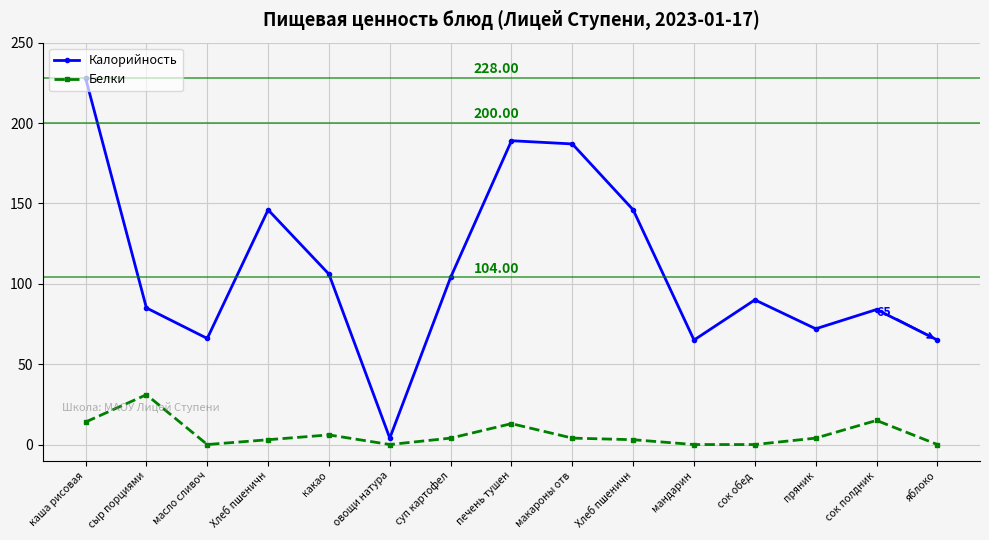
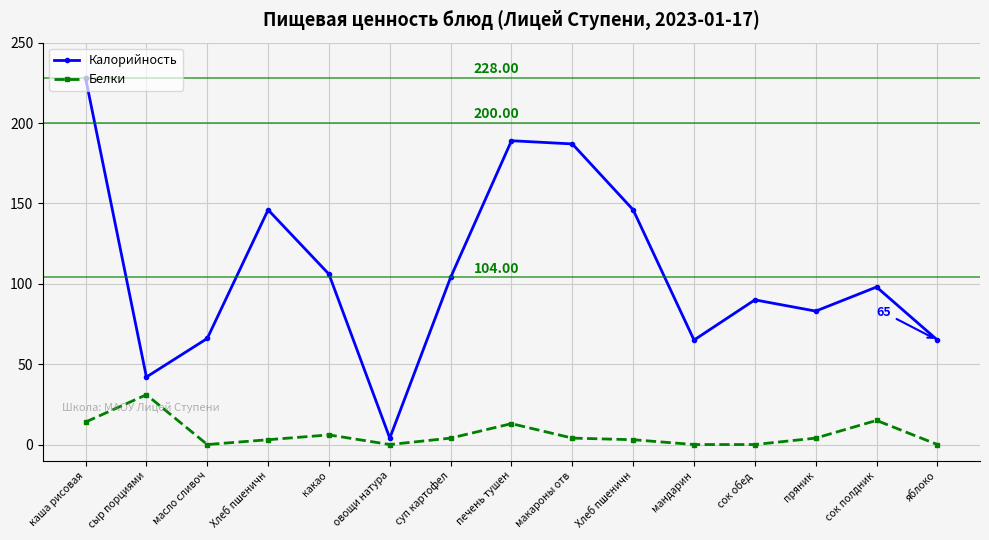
Калорийность, сыр порциями: 85 -> 42
Калорийность, пряник: 72 -> 83
Калорийность, сок полдник: 84 -> 98
